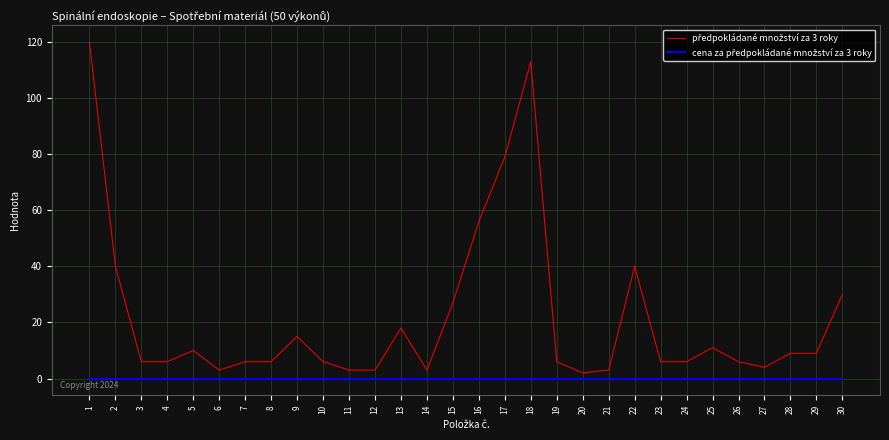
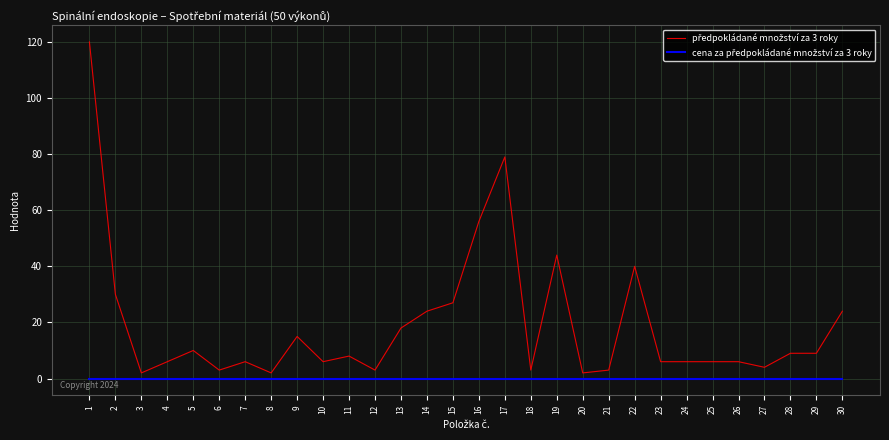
předpokládané množství za 3 roky, 2: 40 -> 30
předpokládané množství za 3 roky, 3: 6 -> 2
předpokládané množství za 3 roky, 8: 6 -> 2
předpokládané množství za 3 roky, 11: 3 -> 8
předpokládané množství za 3 roky, 14: 3 -> 24
předpokládané množství za 3 roky, 18: 113 -> 3
předpokládané množství za 3 roky, 19: 6 -> 44
předpokládané množství za 3 roky, 25: 11 -> 6
předpokládané množství za 3 roky, 30: 30 -> 24
